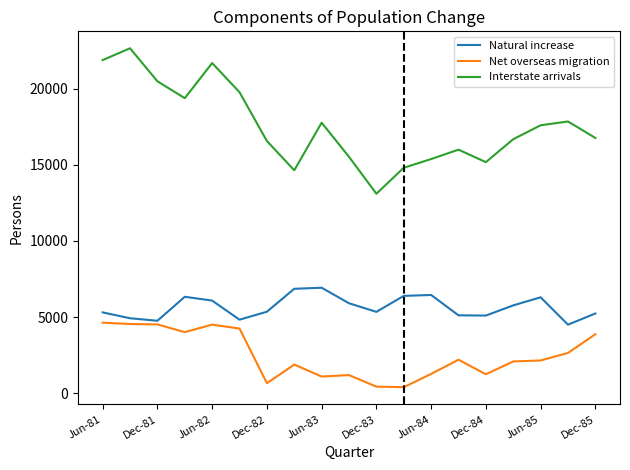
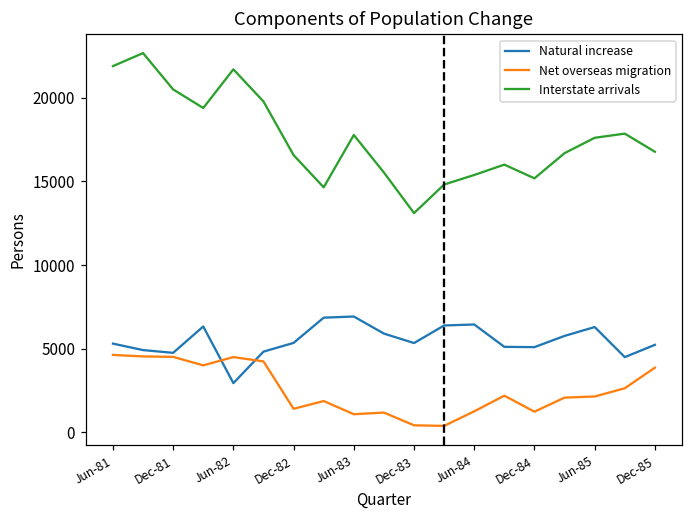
Natural increase, Jun-82: 6100 -> 2900
Net overseas migration, Dec-82: 700 -> 1400
